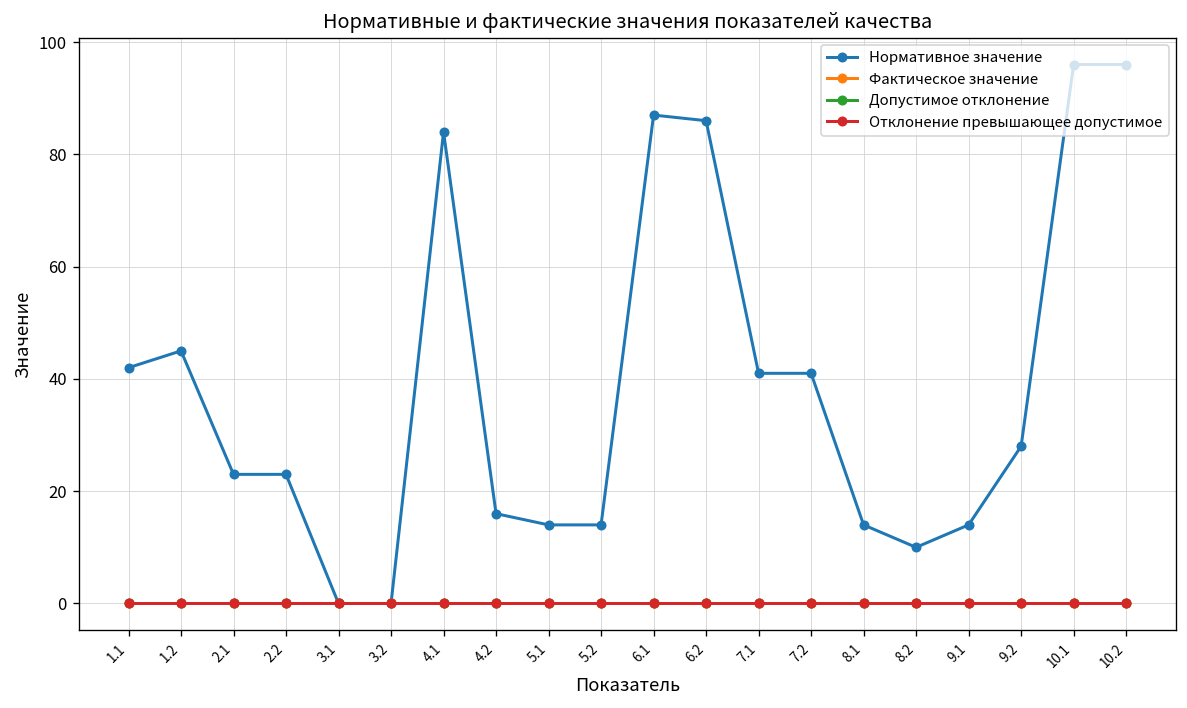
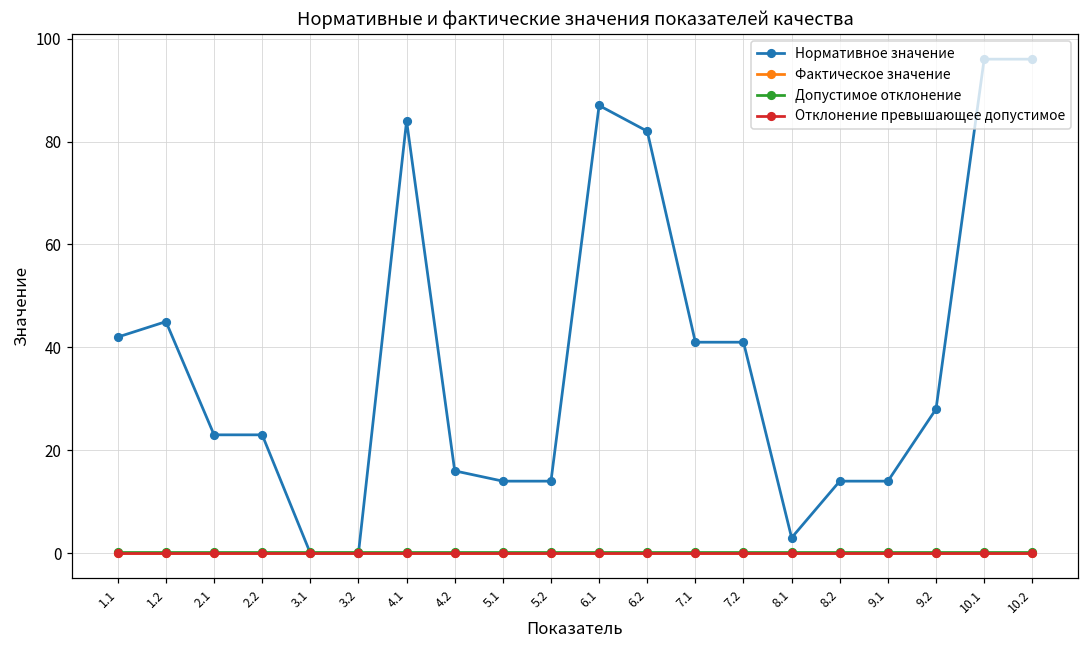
Нормативное значение, 6.2: 86 -> 82
Нормативное значение, 8.1: 14 -> 3
Нормативное значение, 8.2: 10 -> 14
